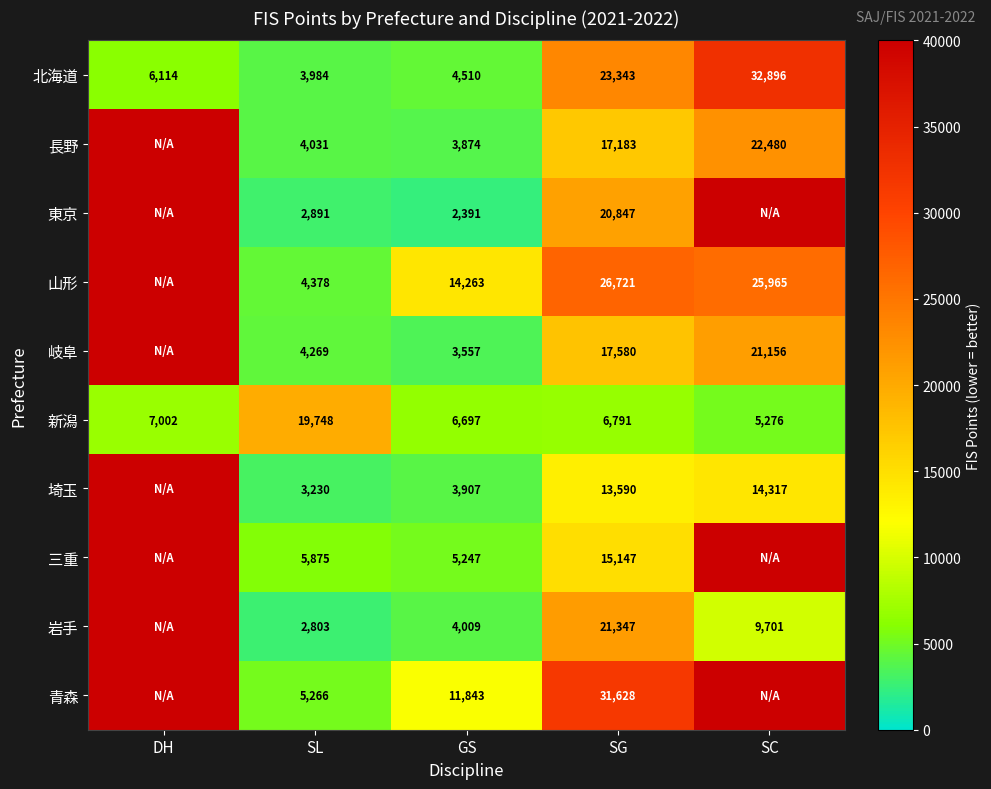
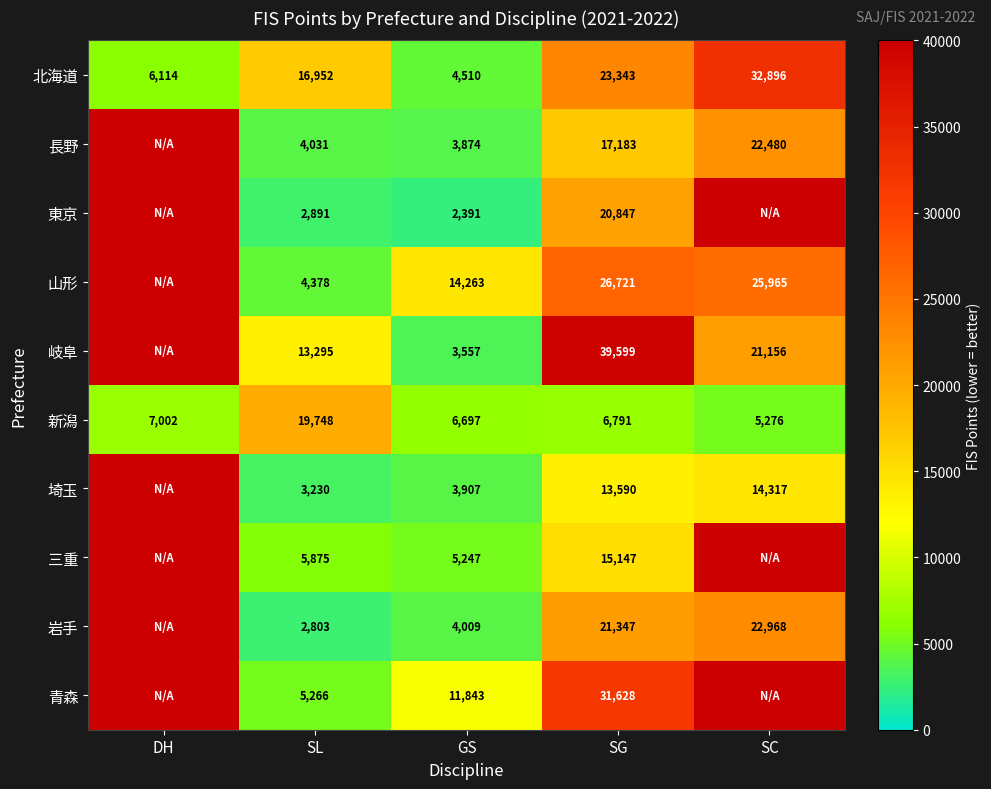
北海道, SL: 3,984 -> 16,952
岐阜, SL: 4,269 -> 13,295
岐阜, SG: 17,580 -> 39,599
岩手, SC: 9,701 -> 22,968
